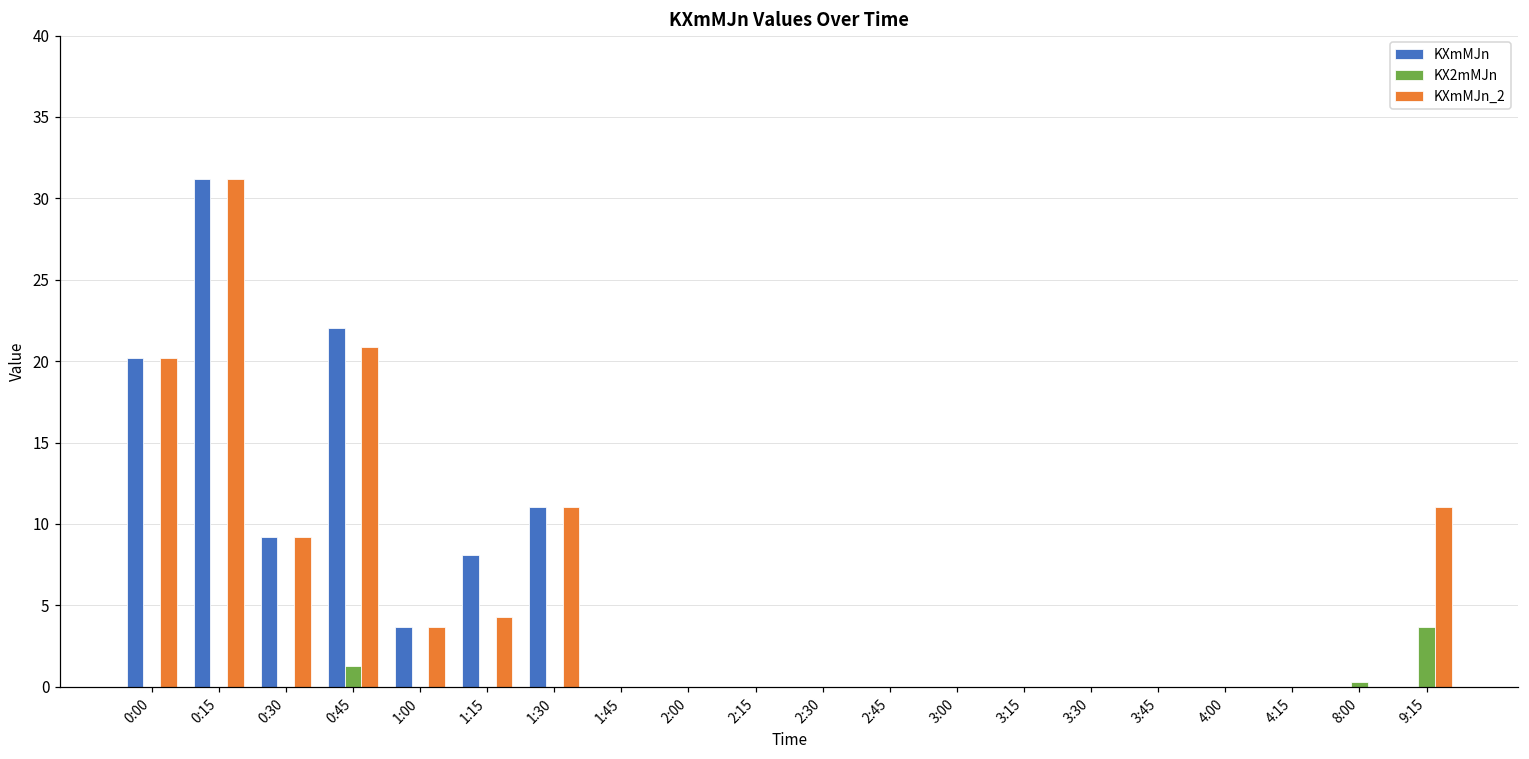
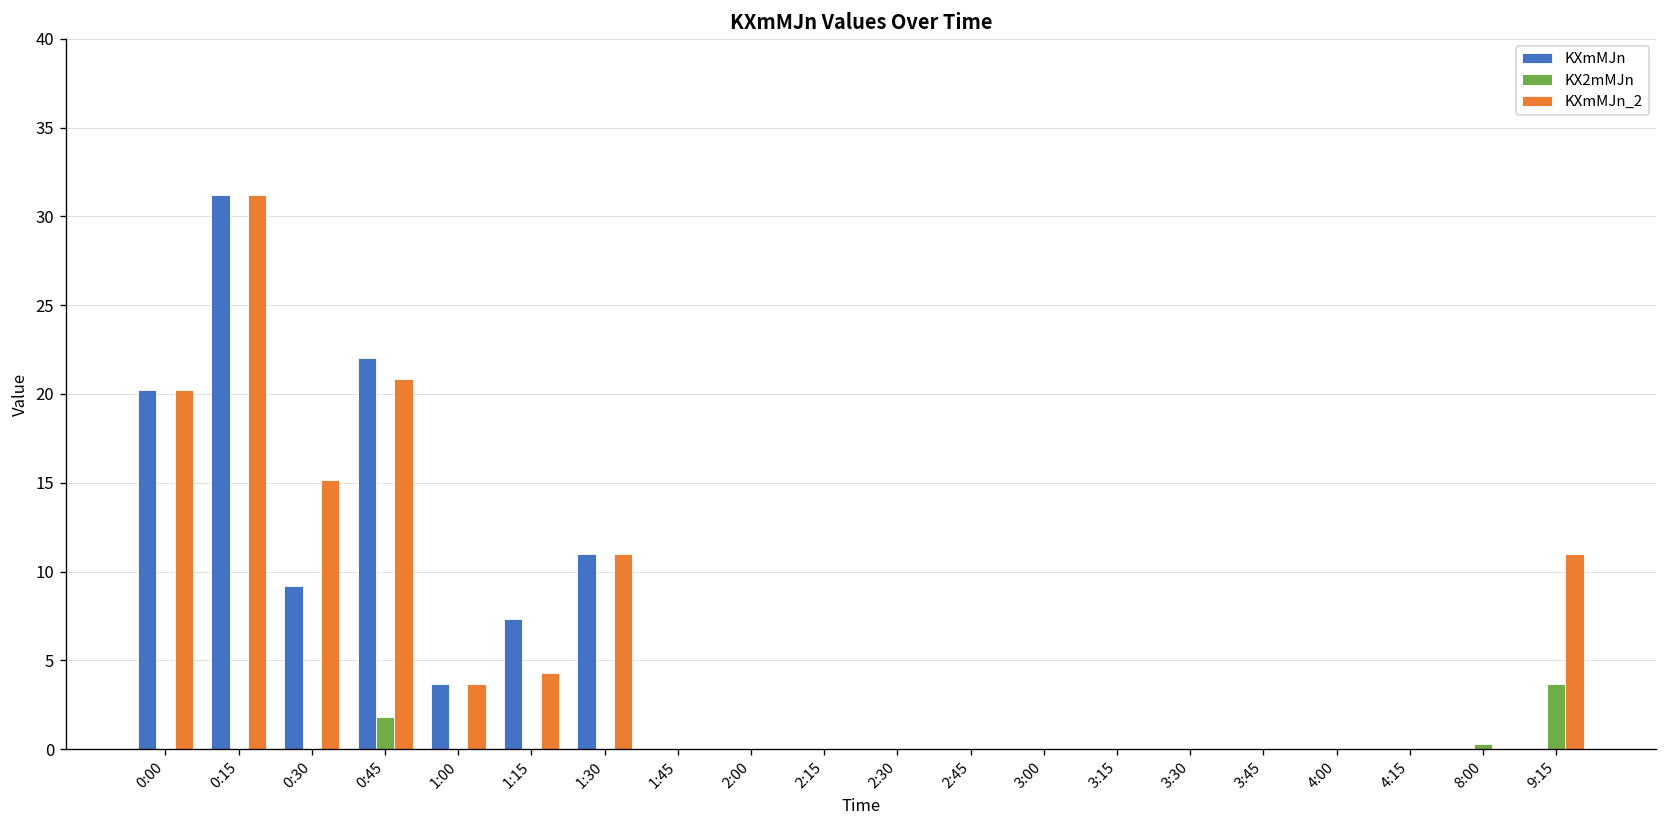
KXmMJn_2, 0:30: 9.2 -> 15.1
KX2mMJn, 0:45: 1.3 -> 1.8
KXmMJn, 1:15: 8.1 -> 7.3
